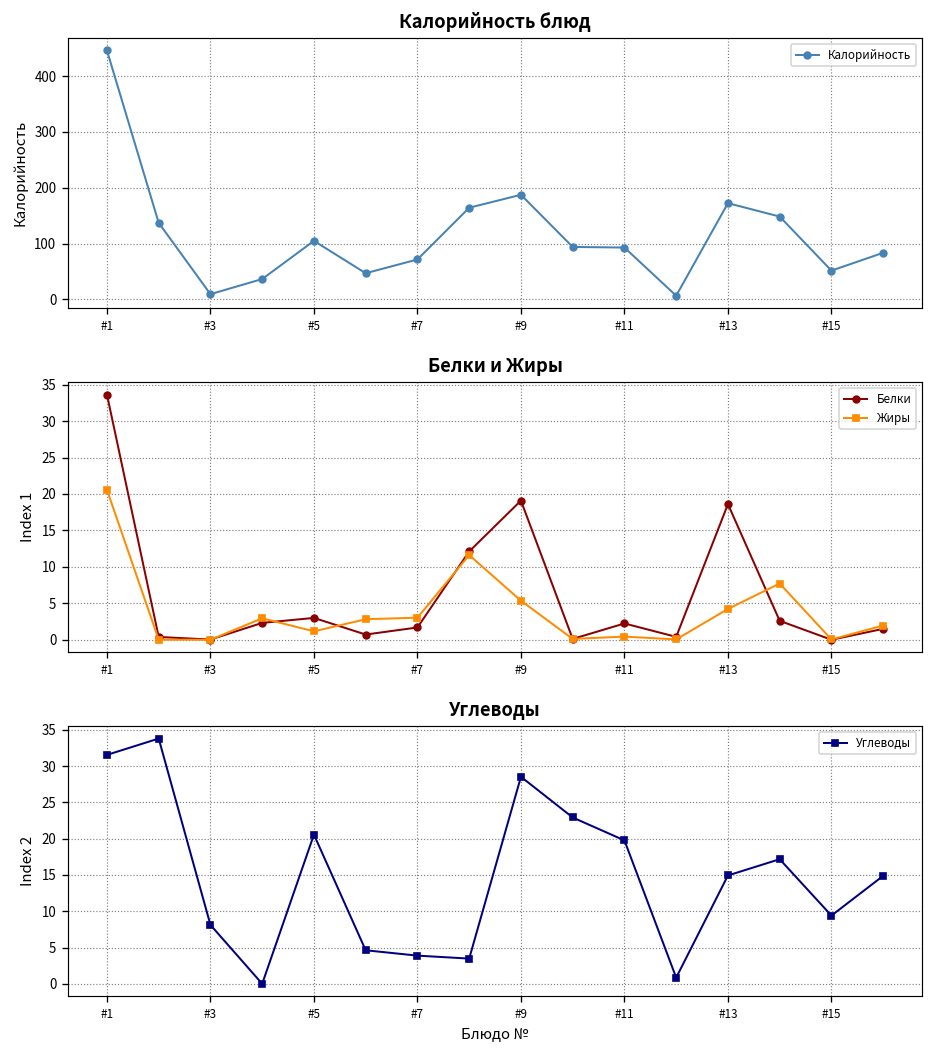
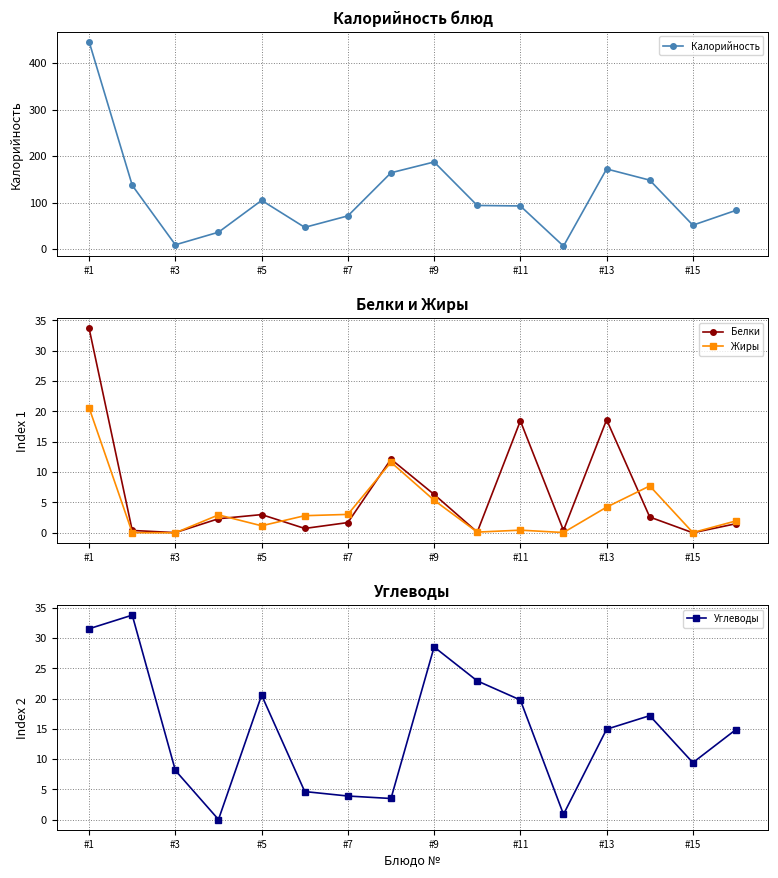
Белки и Жиры, Белки, #9: 19 -> 6
Белки и Жиры, Белки, #11: 2 -> 18
